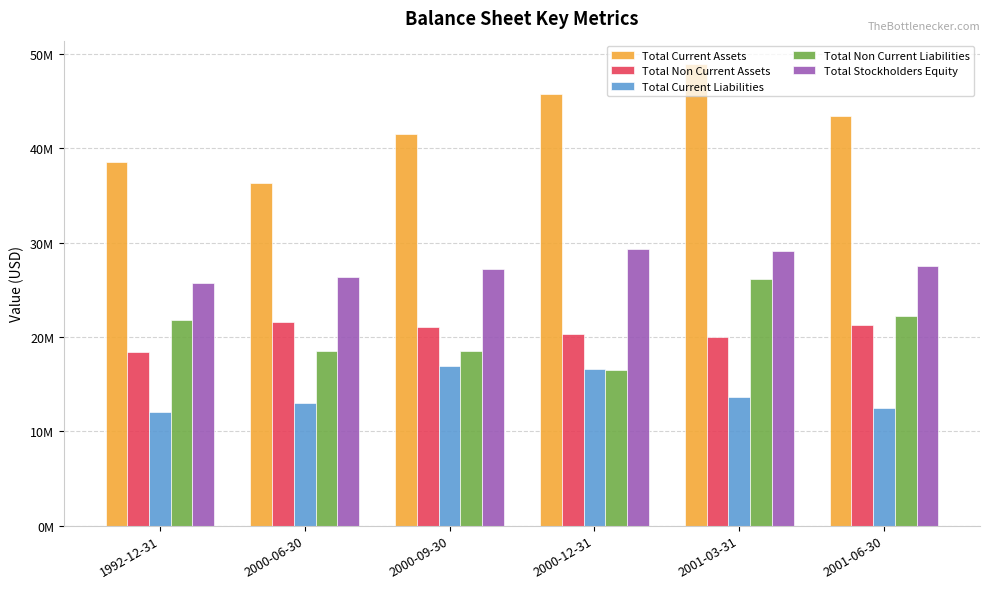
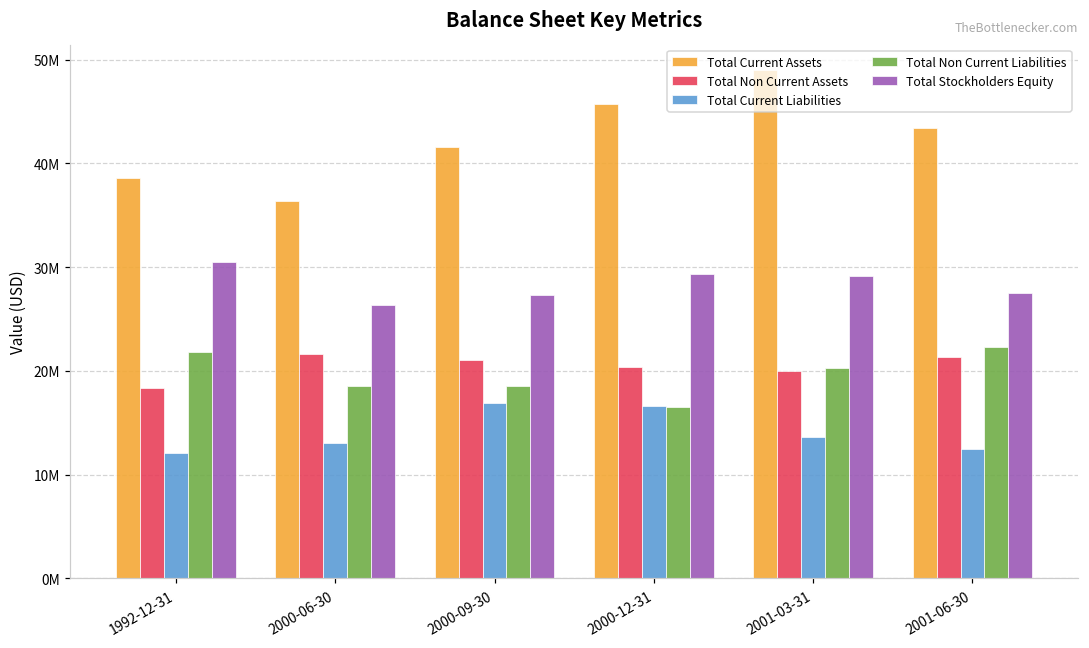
Total Stockholders Equity, 1992-12-31: 26000000 -> 30000000
Total Non Current Liabilities, 2001-03-31: 26000000 -> 20000000
